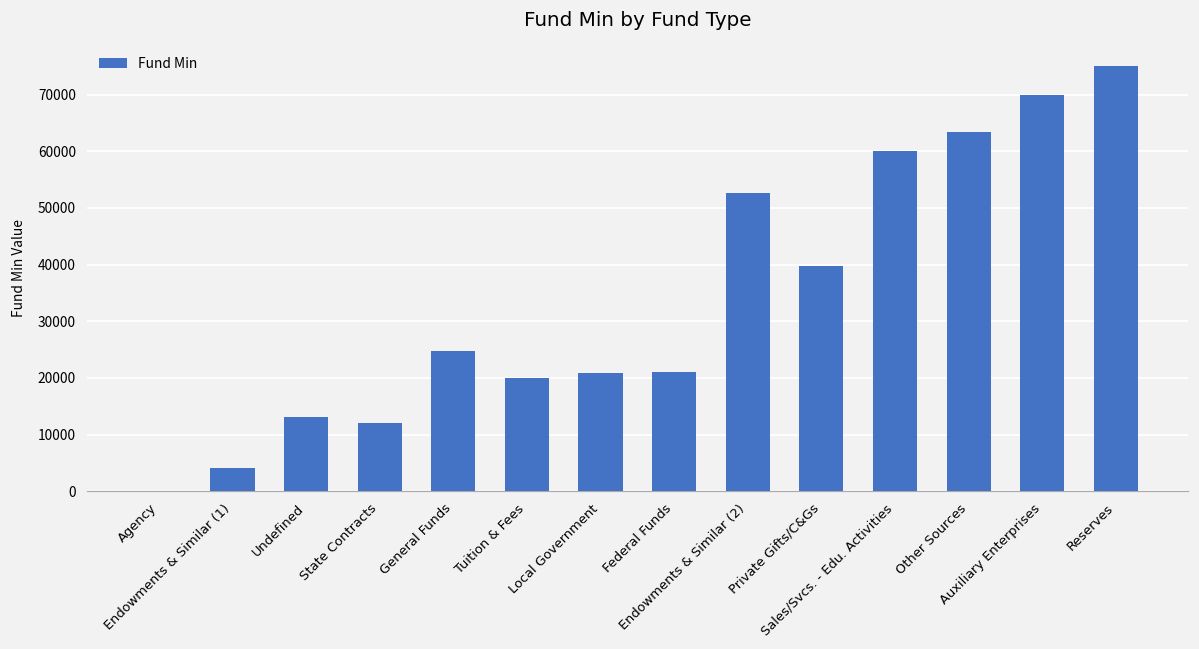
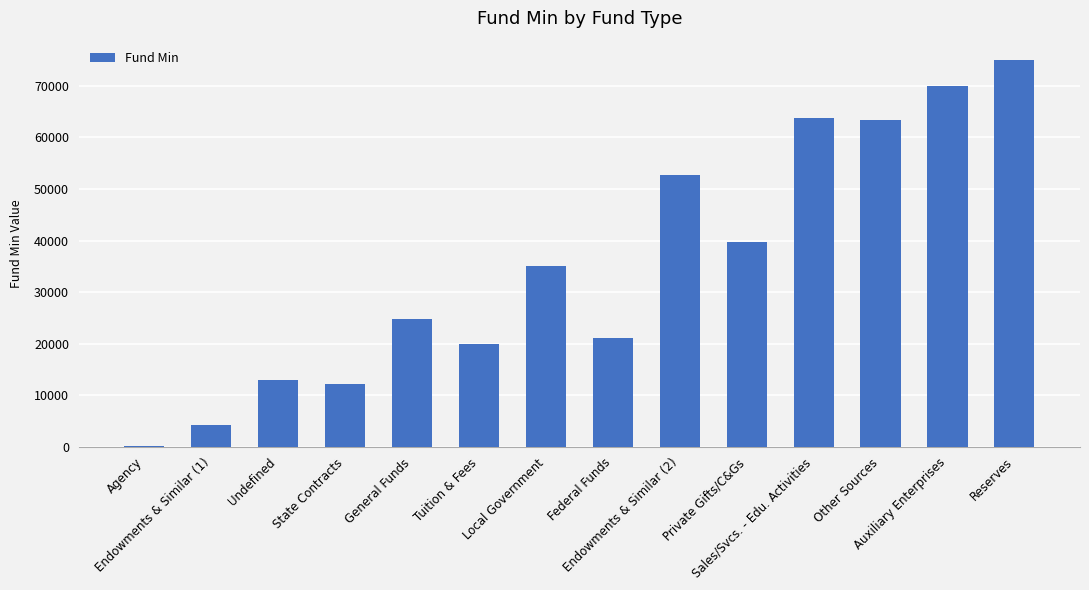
Local Government: 21000 -> 35000
Sales/Svcs. - Edu. Activities: 60000 -> 64000
